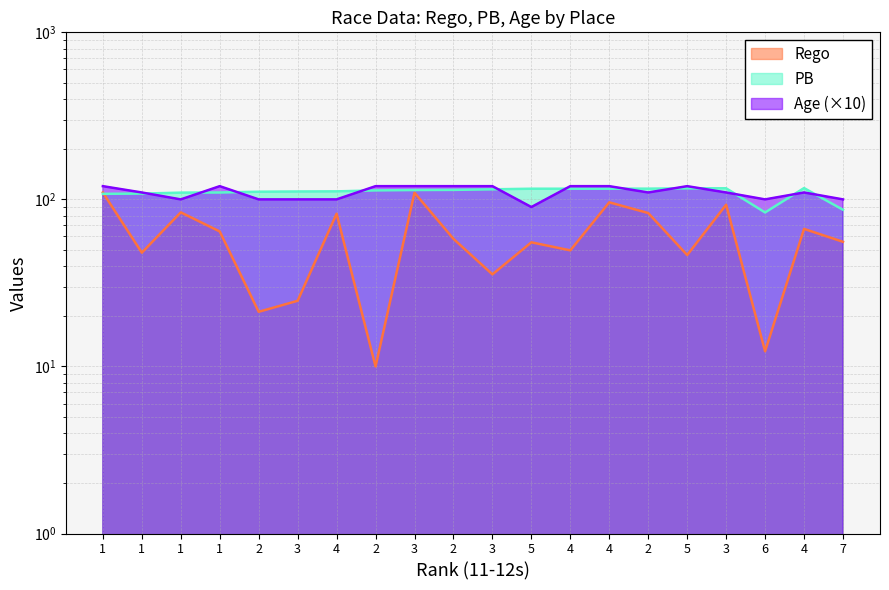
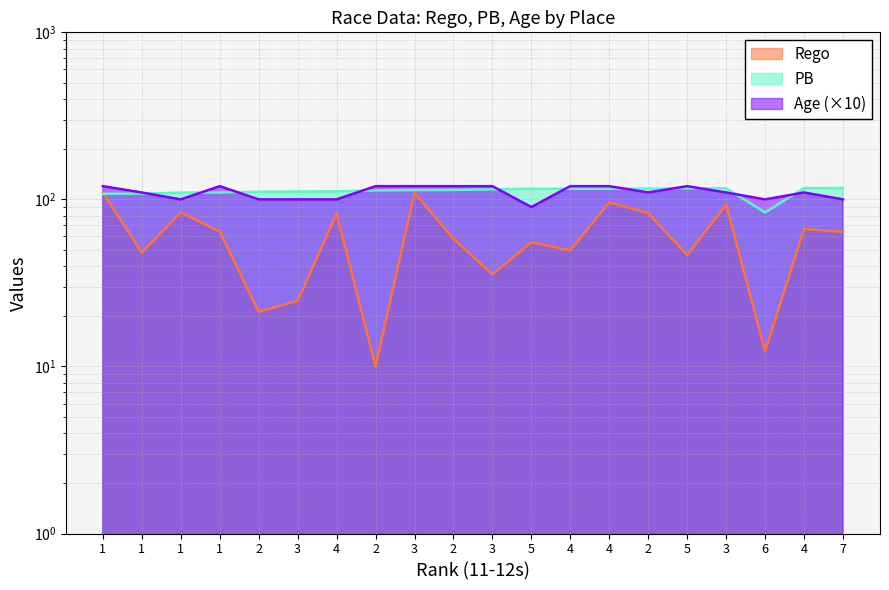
Rego, 7: 56 -> 64
PB, 7: 90 -> 120
